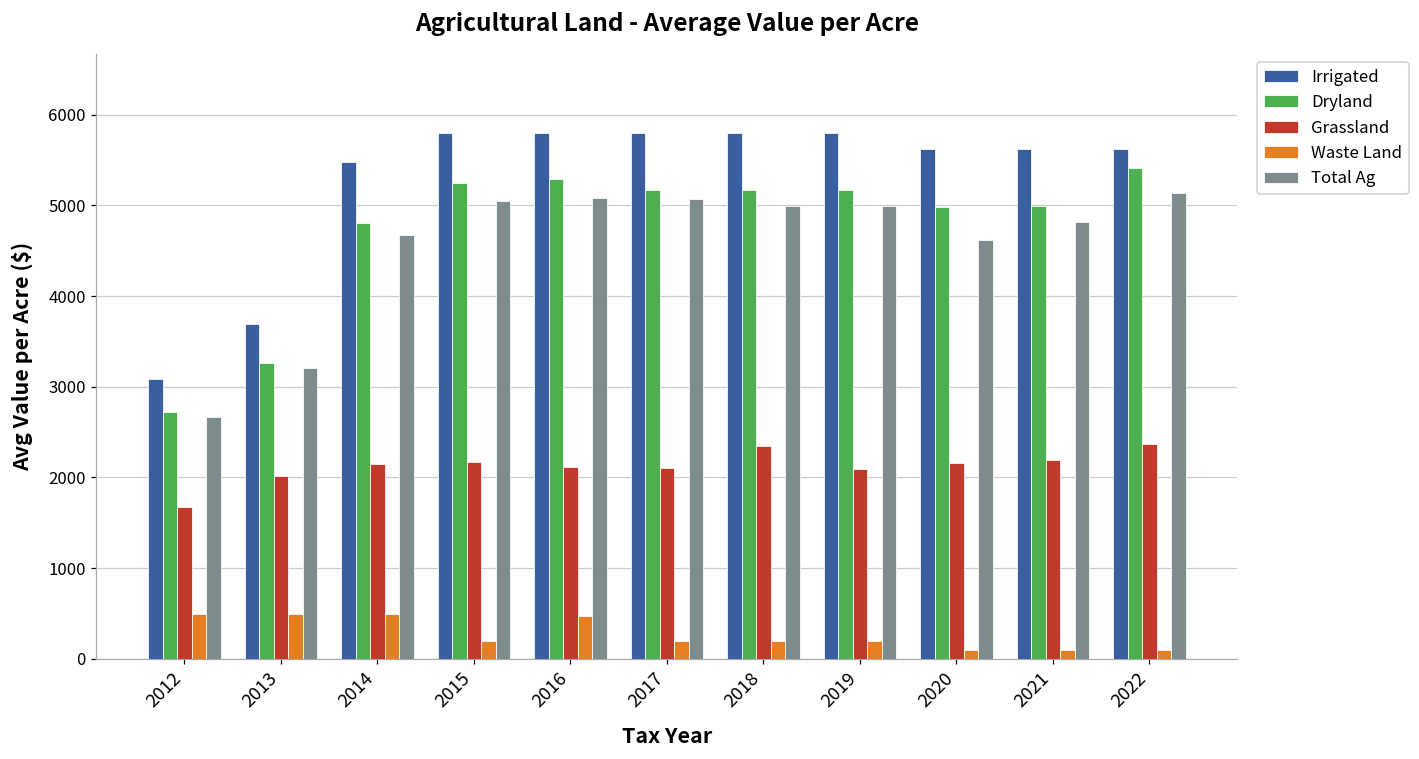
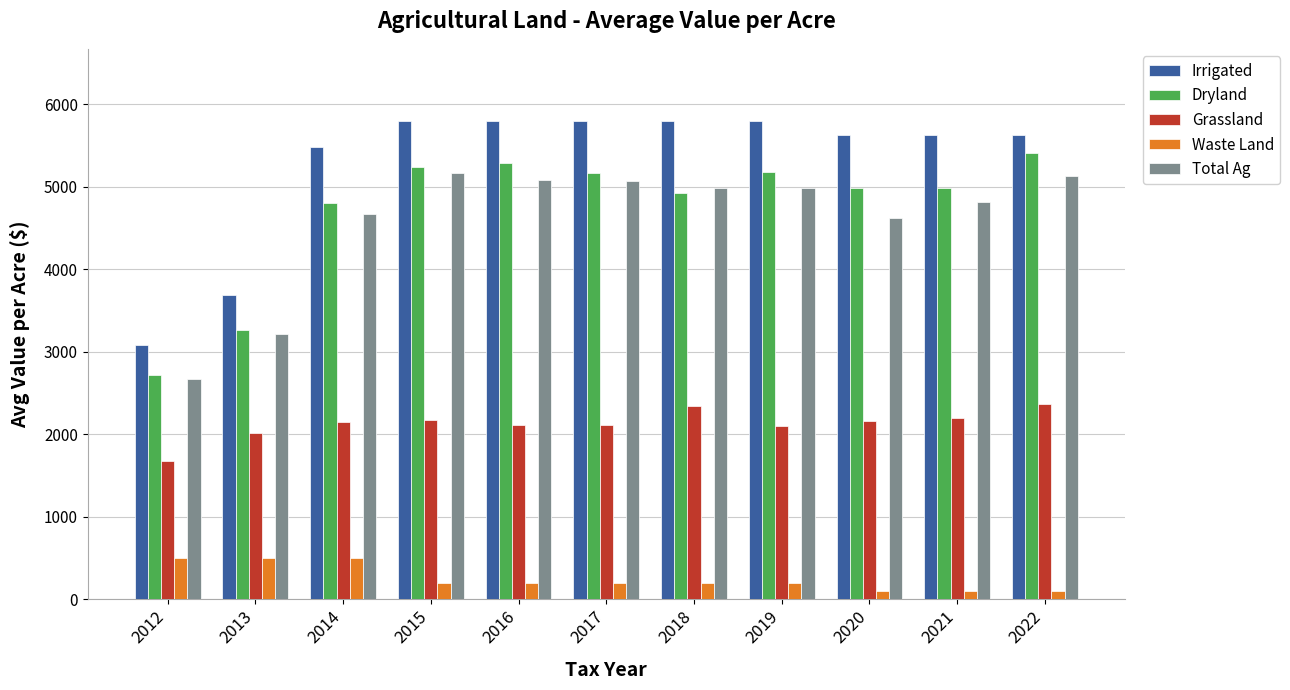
Total Ag, 2015: 5000 -> 5200
Waste Land, 2016: 500 -> 200
Dryland, 2018: 5200 -> 4900
